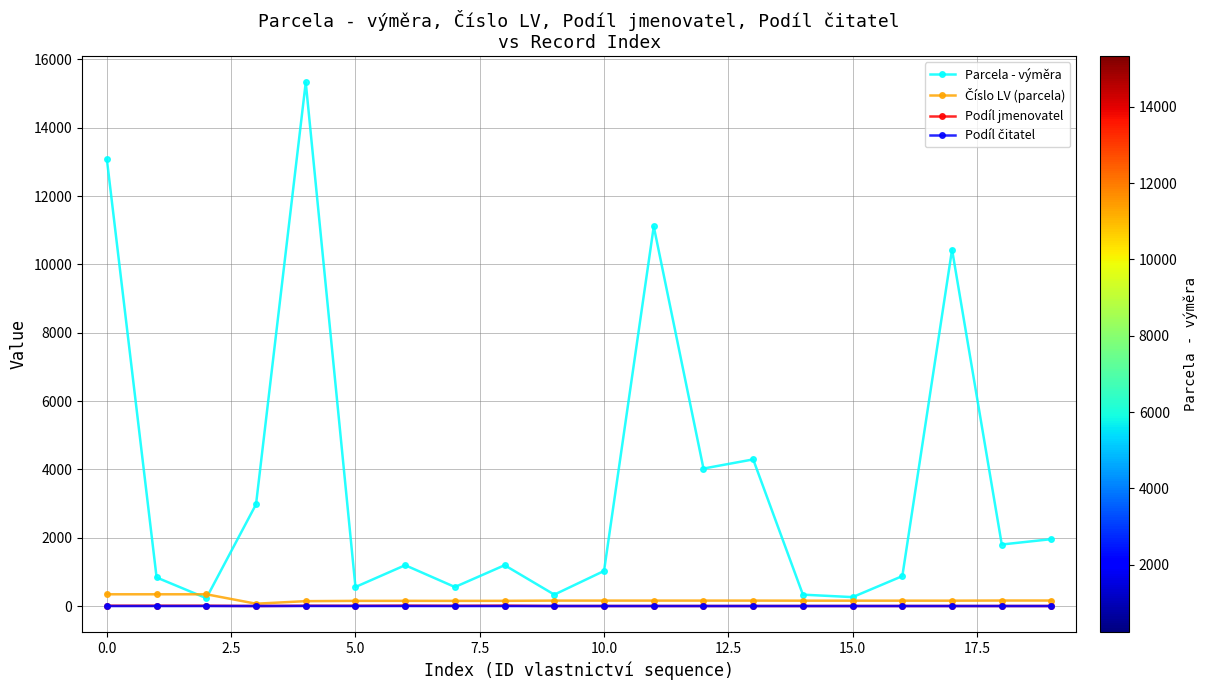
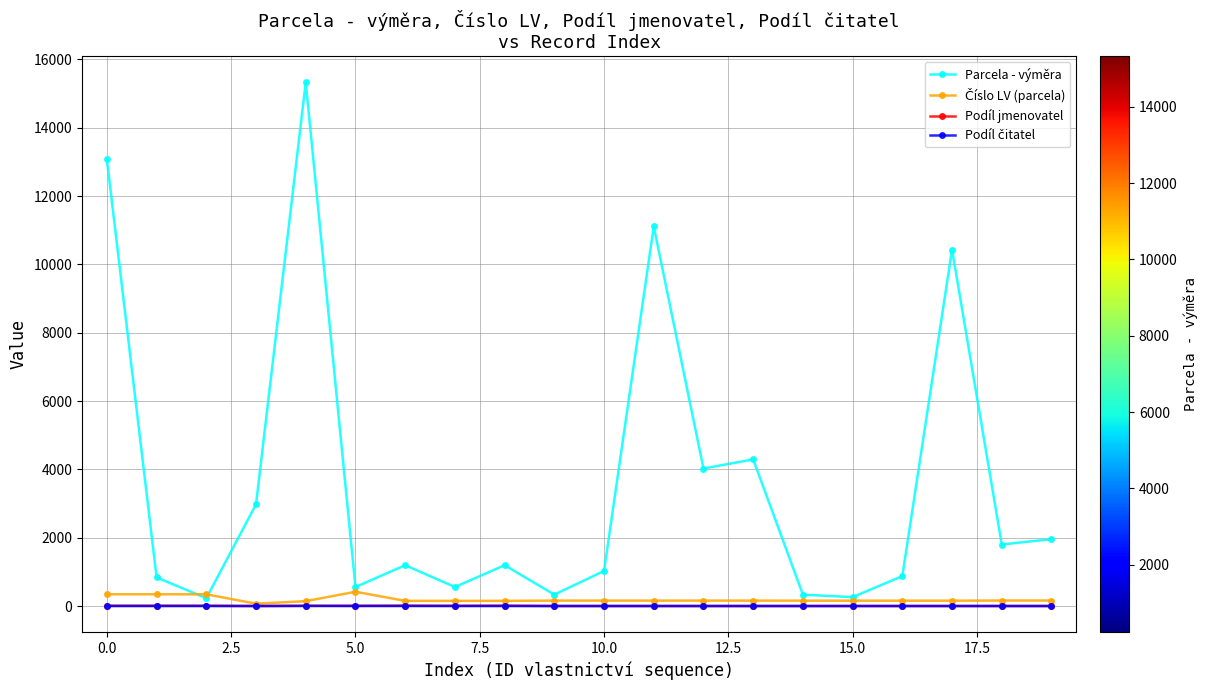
Číslo LV (parcela), 5.0: 200 -> 400
